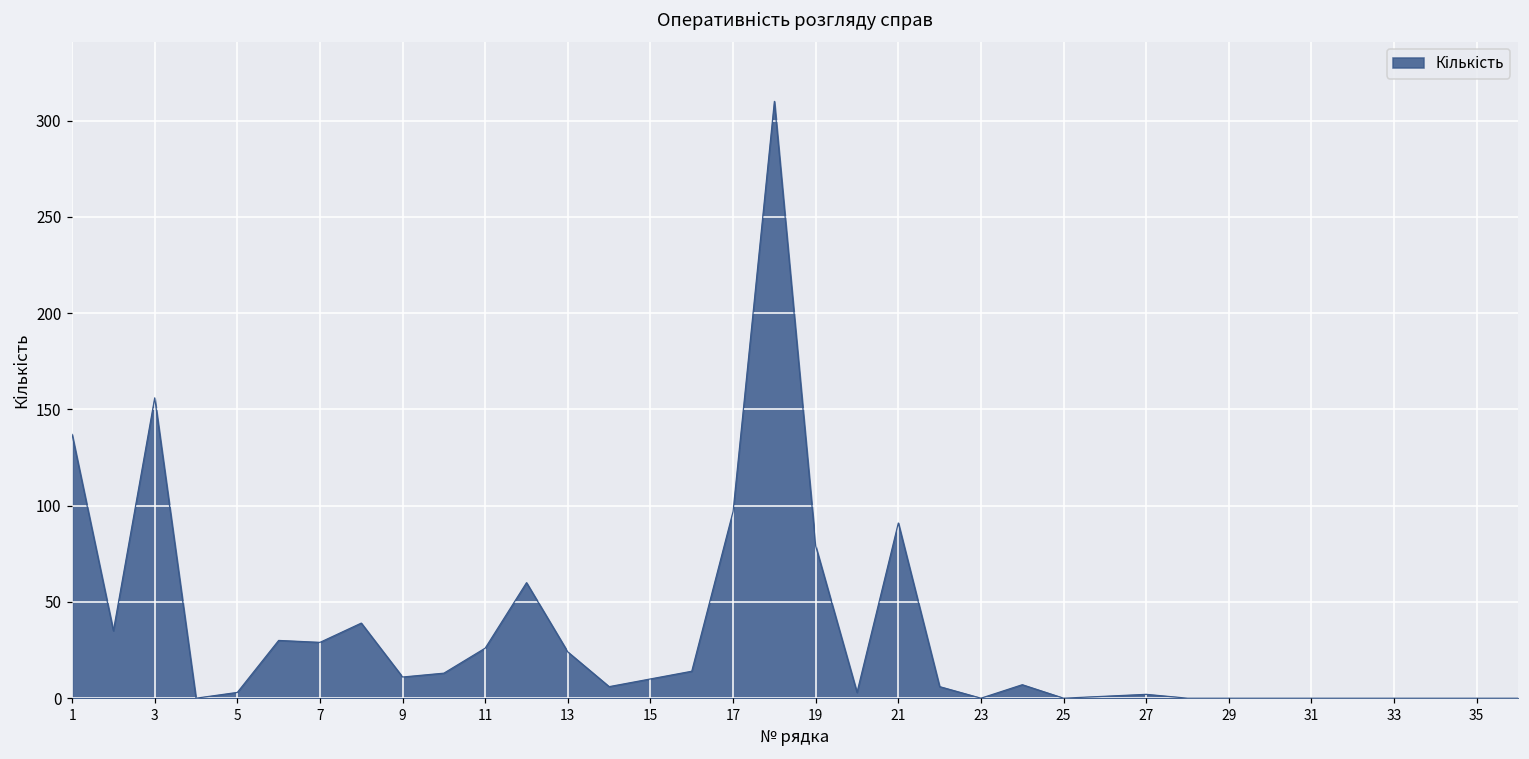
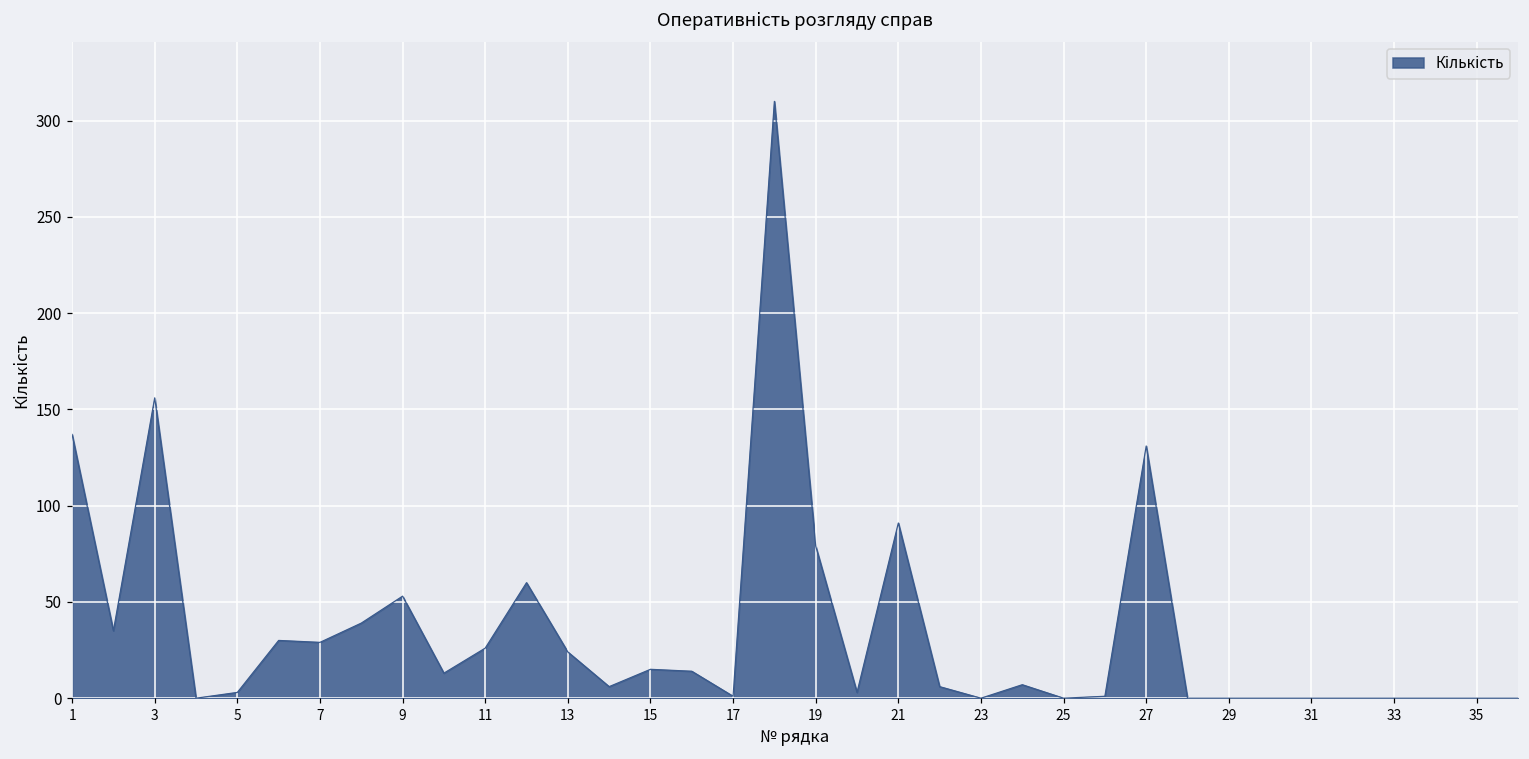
9: 11 -> 53
15: 10 -> 15
17: 97 -> 1
27: 2 -> 131
